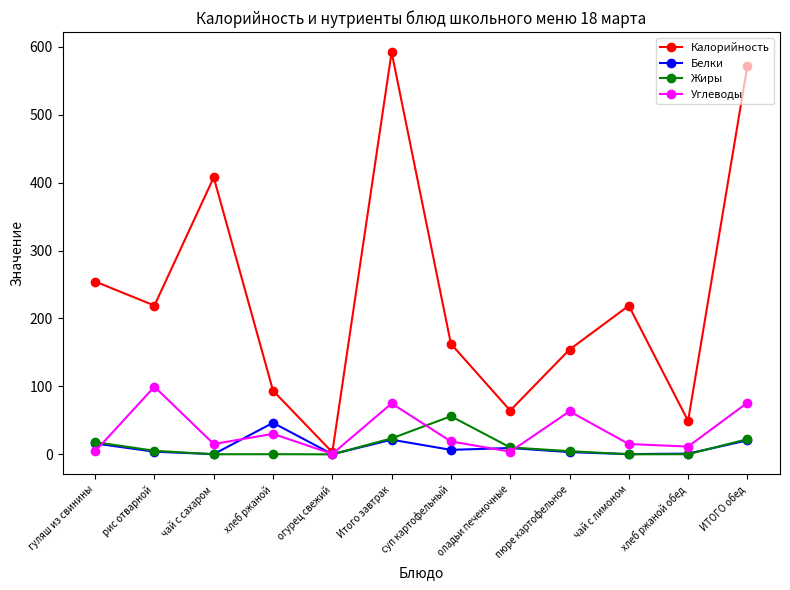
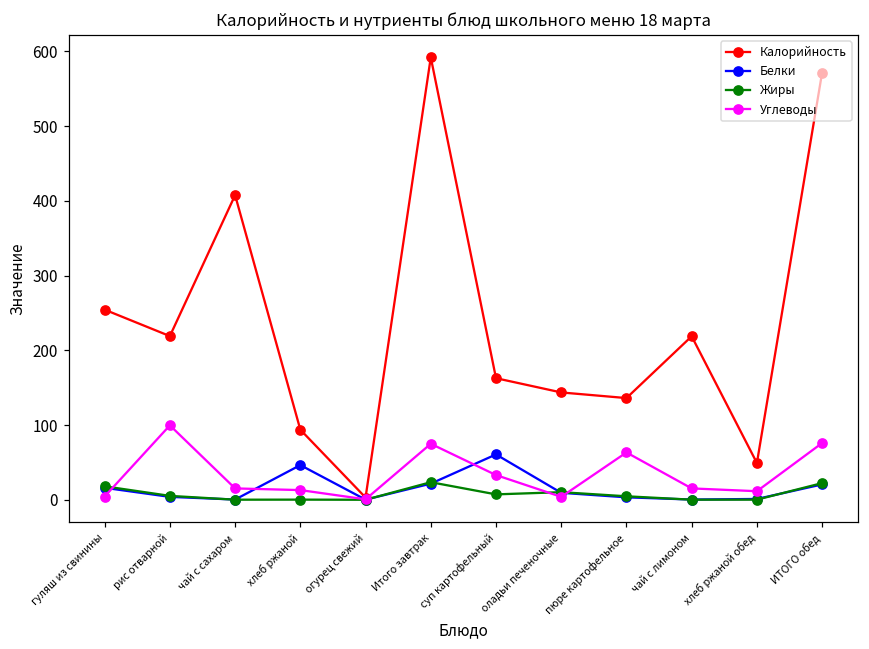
Углеводы, хлеб ржаной: 30 -> 10
Белки, суп картофельный: 10 -> 60
Жиры, суп картофельный: 60 -> 10
Углеводы, суп картофельный: 20 -> 30
Калорийность, оладьи печеночные: 60 -> 140
Калорийность, пюре картофельное: 150 -> 140
